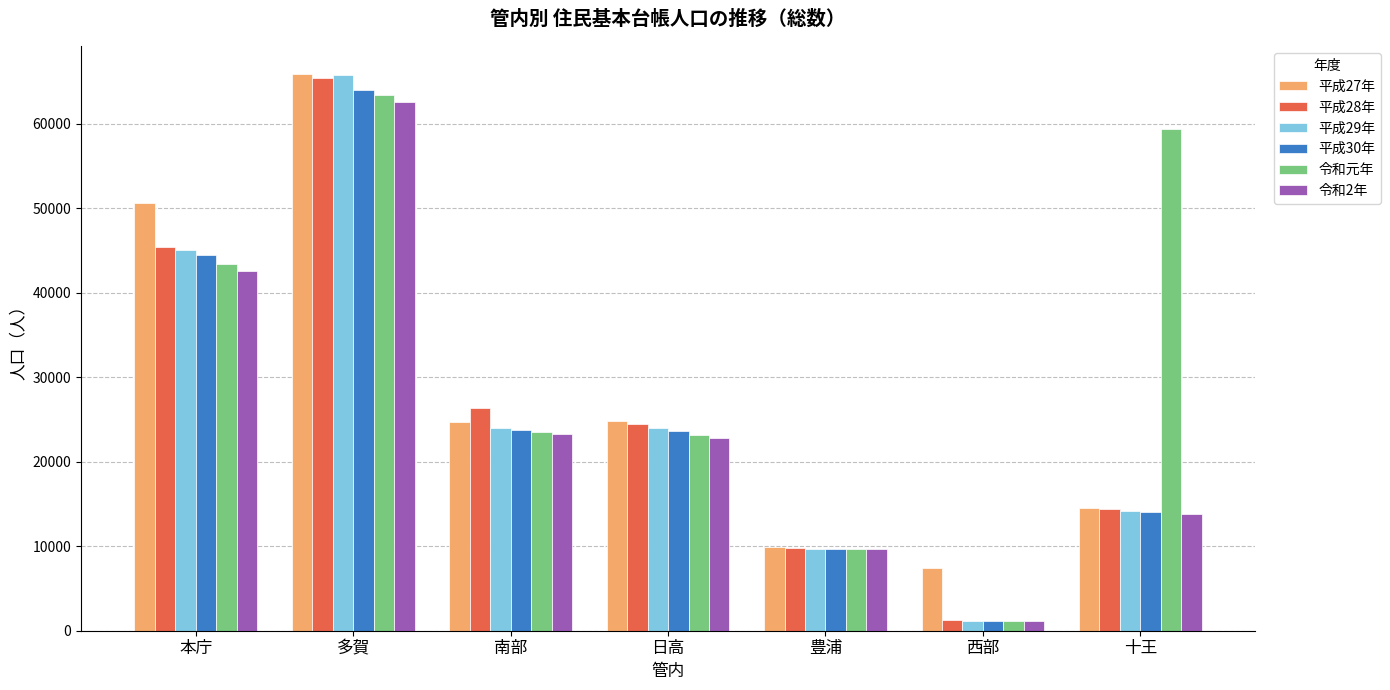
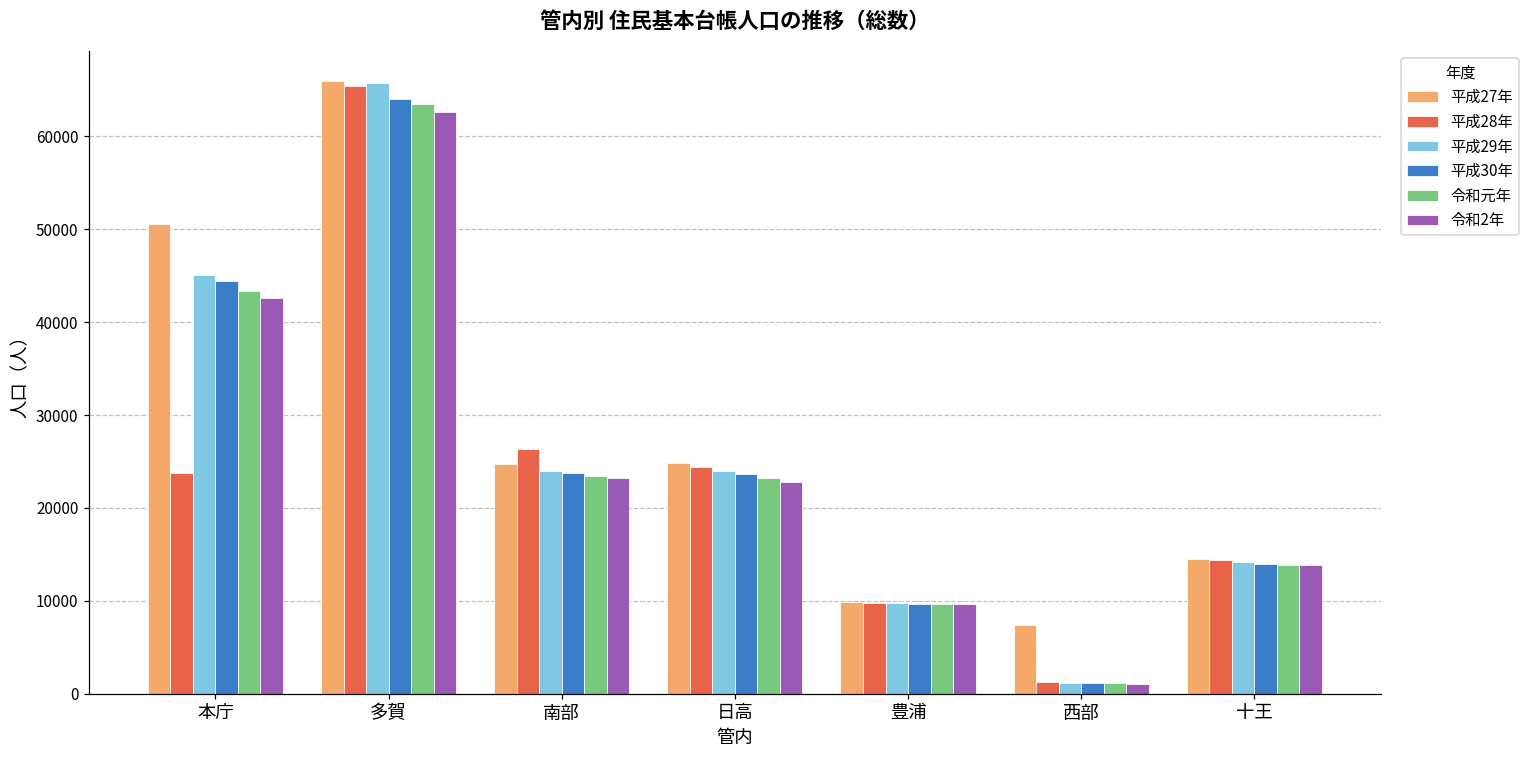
平成28年, 本庁: 45000 -> 24000
令和元年, 十王: 59000 -> 14000
